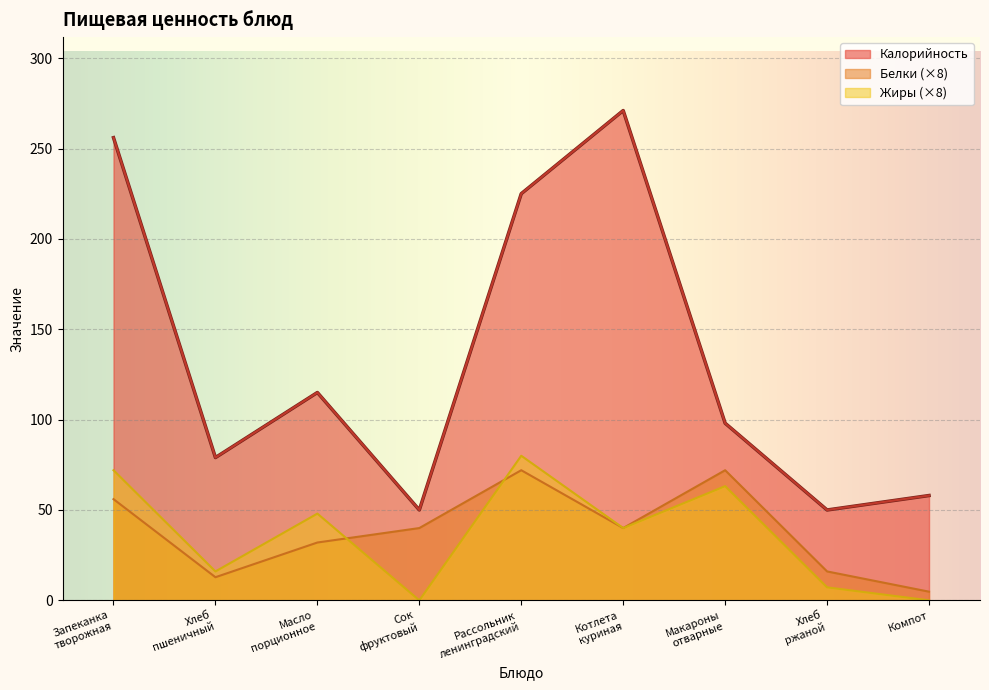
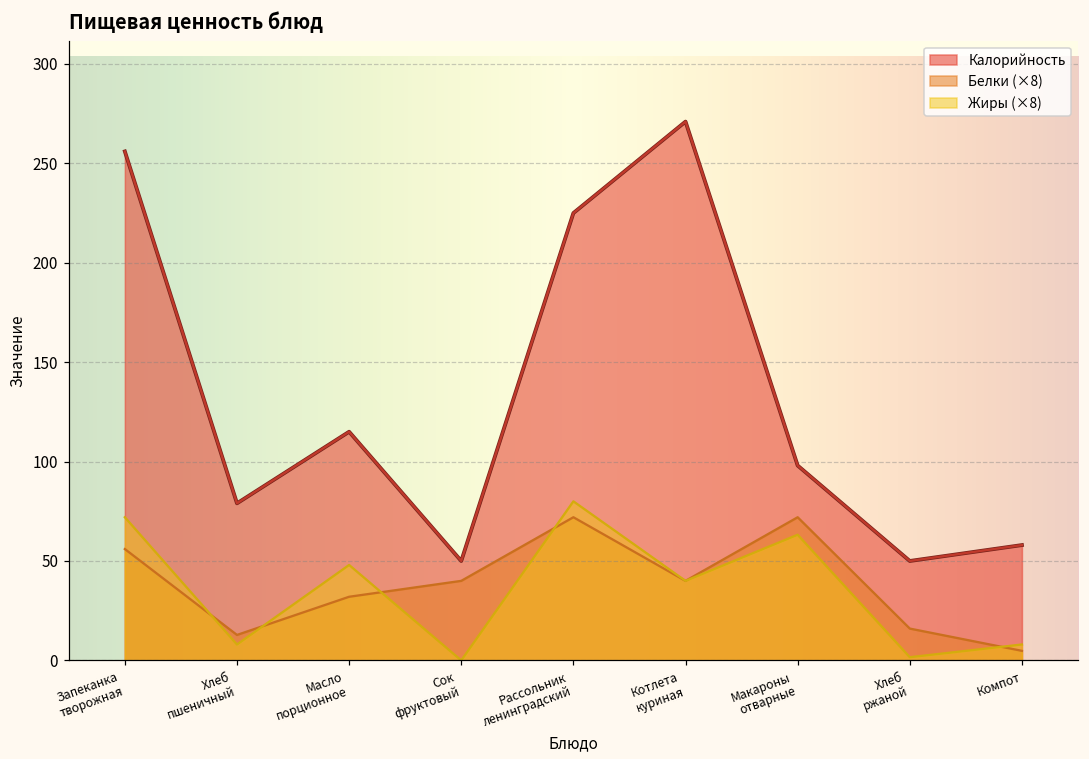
Жиры (×8), Хлеб пшеничный: 16 -> 8
Жиры (×8), Хлеб ржаной: 7 -> 2
Жиры (×8), Компот: 0 -> 8
